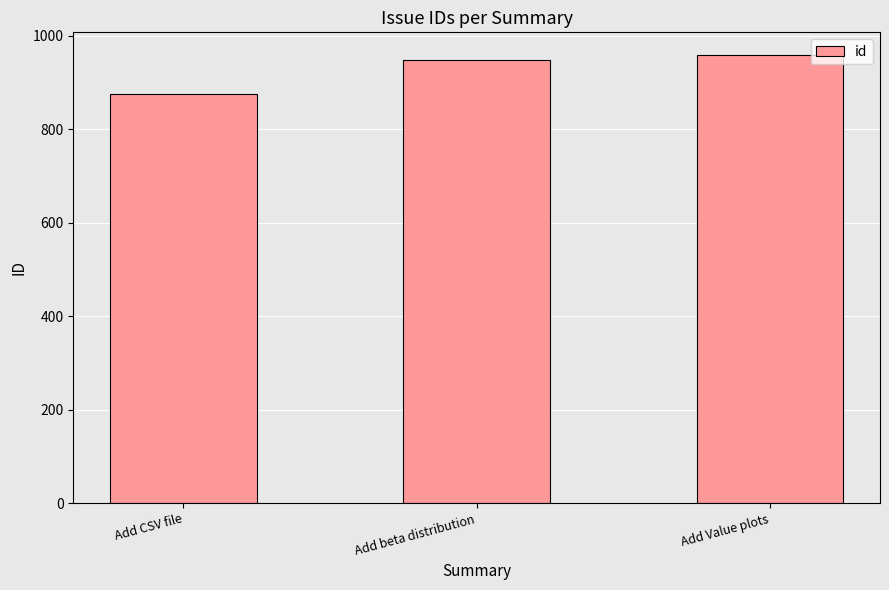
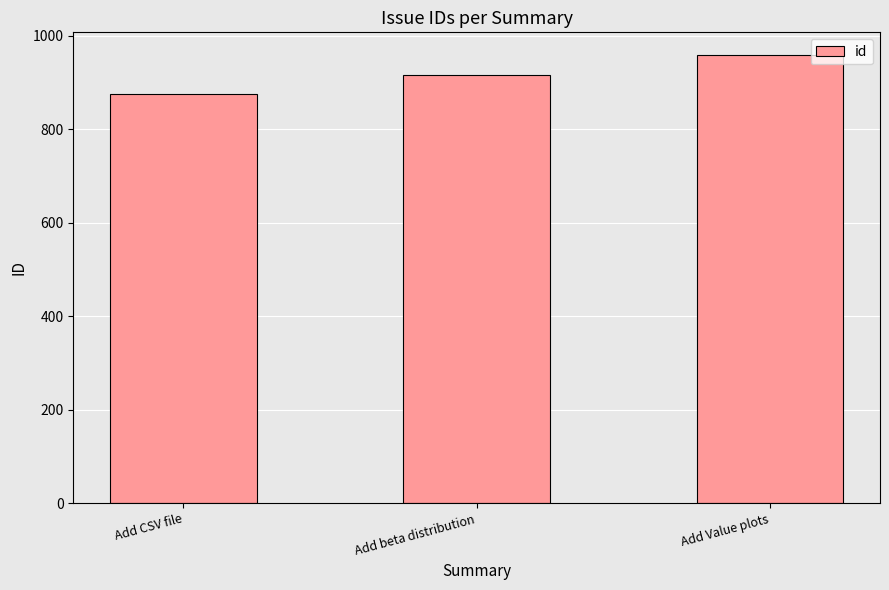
Add beta distribution: 950 -> 920
